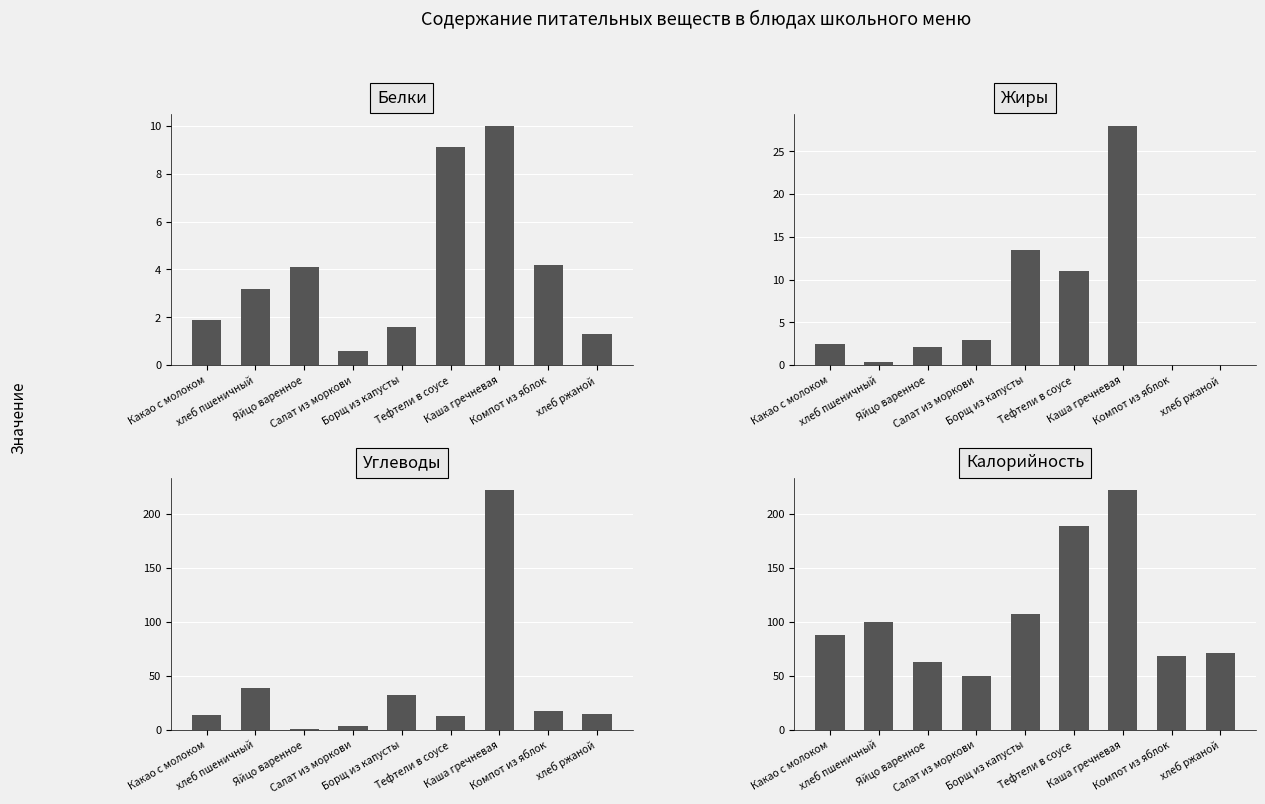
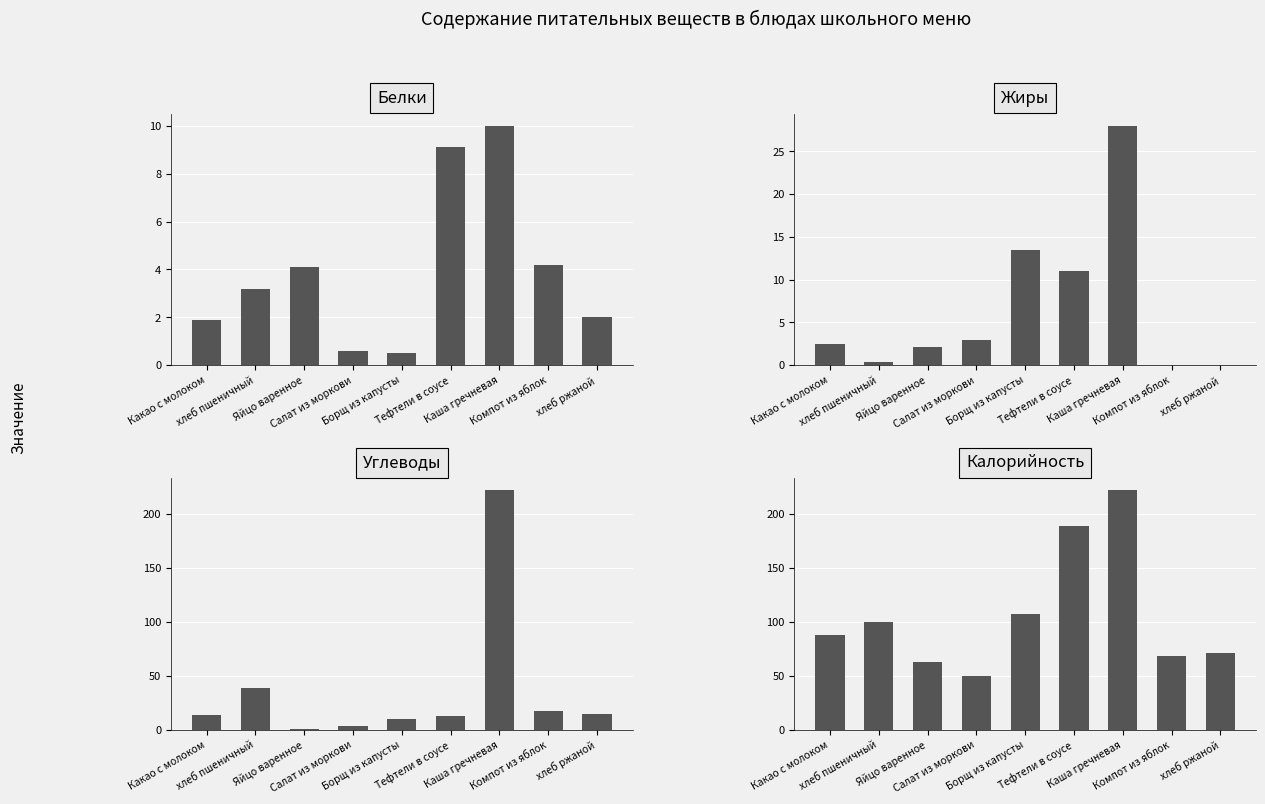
Белки, Борщ из капусты: 1.6 -> 0.5
Белки, хлеб ржаной: 1.3 -> 2.0
Углеводы, Борщ из капусты: 33 -> 10
